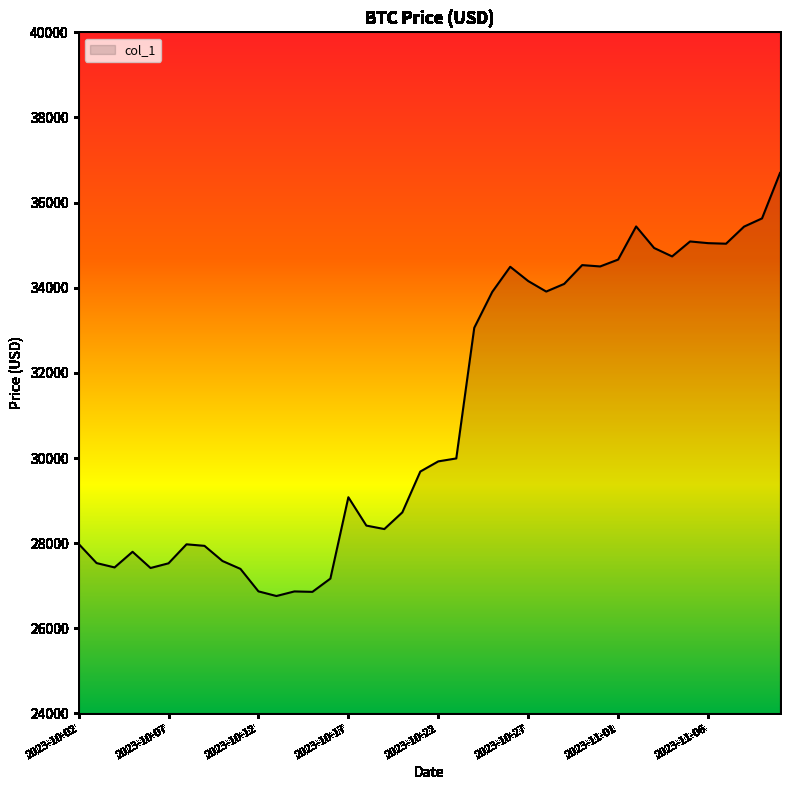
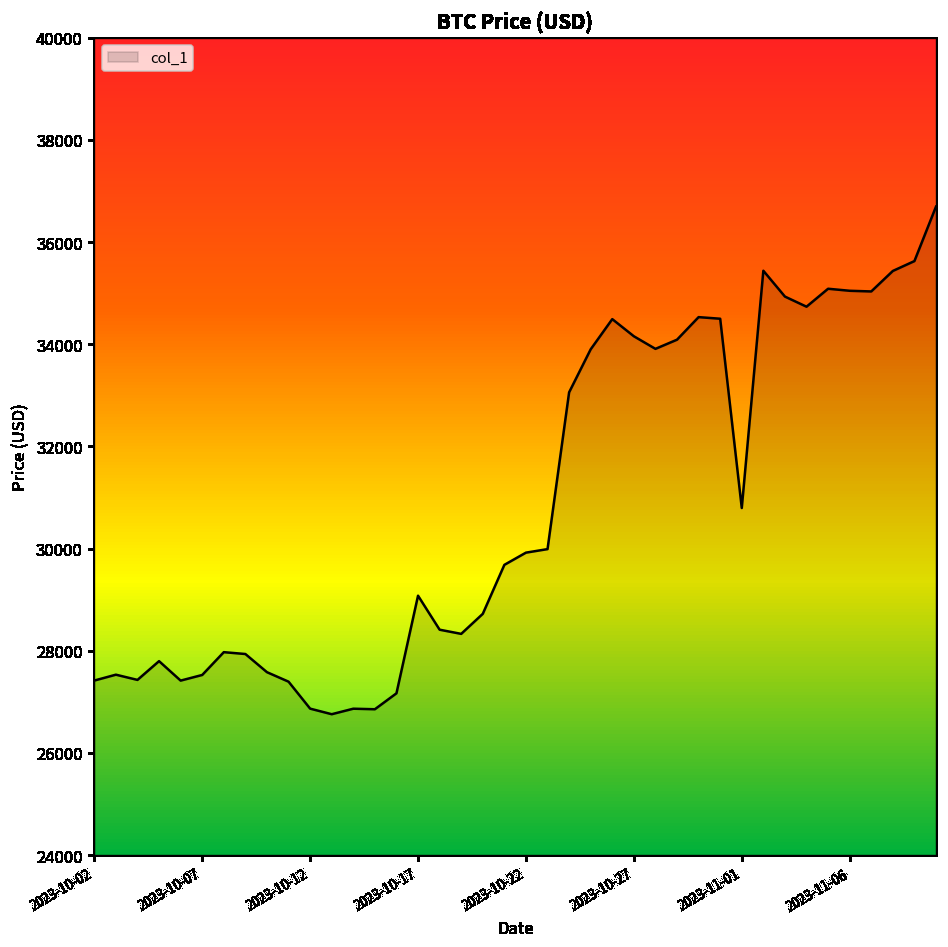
2023-10-02: 28000 -> 27400
2023-11-01: 34700 -> 30800
